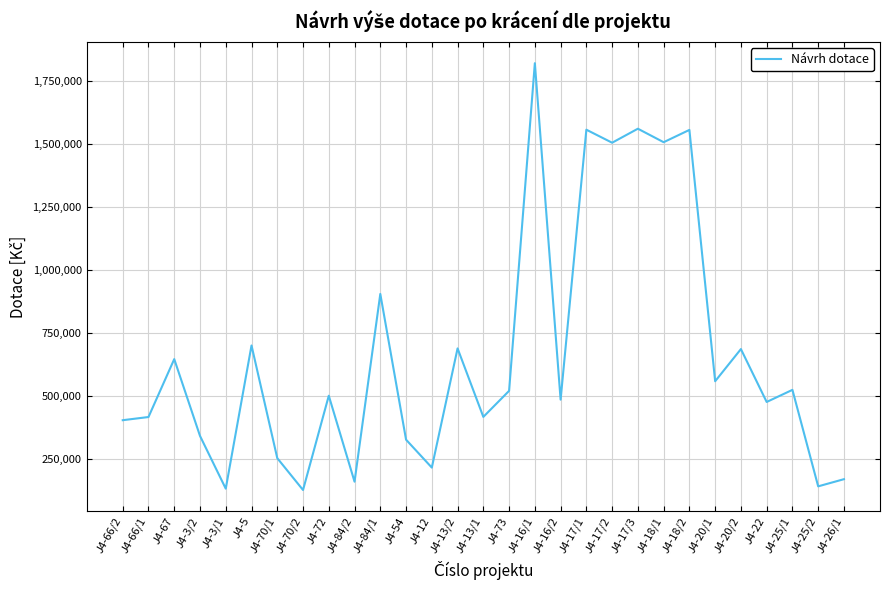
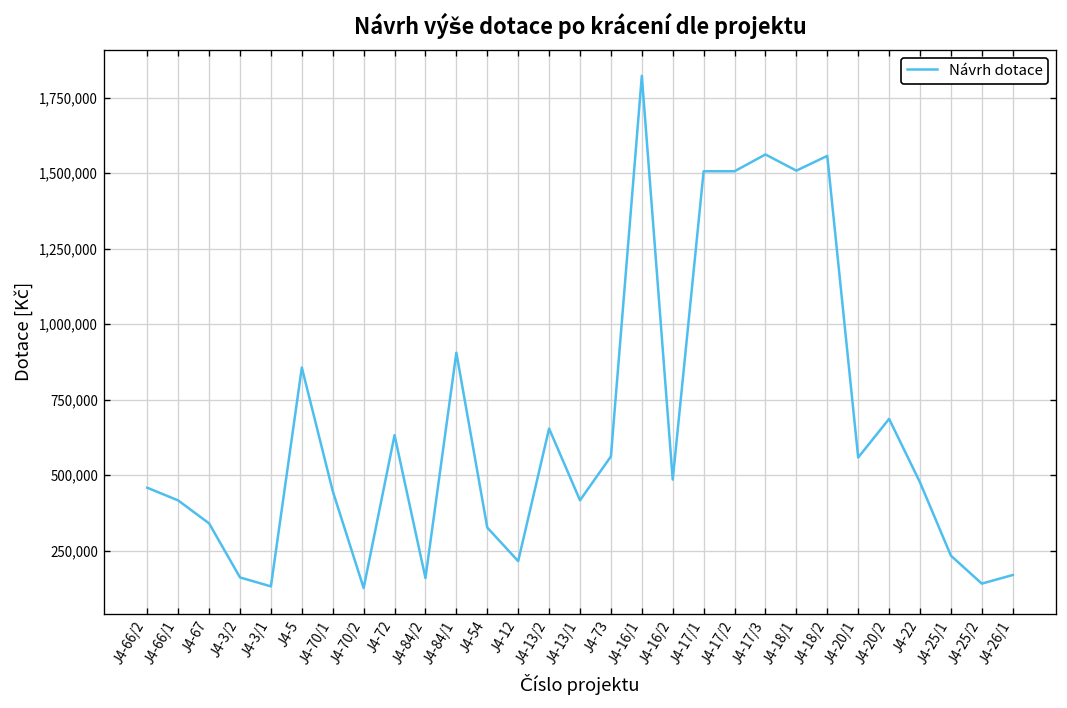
J4-66/2: 400,000 -> 460,000
J4-67: 650,000 -> 340,000
J4-3/2: 340,000 -> 160,000
J4-5: 700,000 -> 860,000
J4-70/1: 250,000 -> 450,000
J4-72: 500,000 -> 630,000
J4-13/2: 690,000 -> 650,000
J4-73: 520,000 -> 560,000
J4-17/1: 1,560,000 -> 1,510,000
J4-25/1: 520,000 -> 230,000
